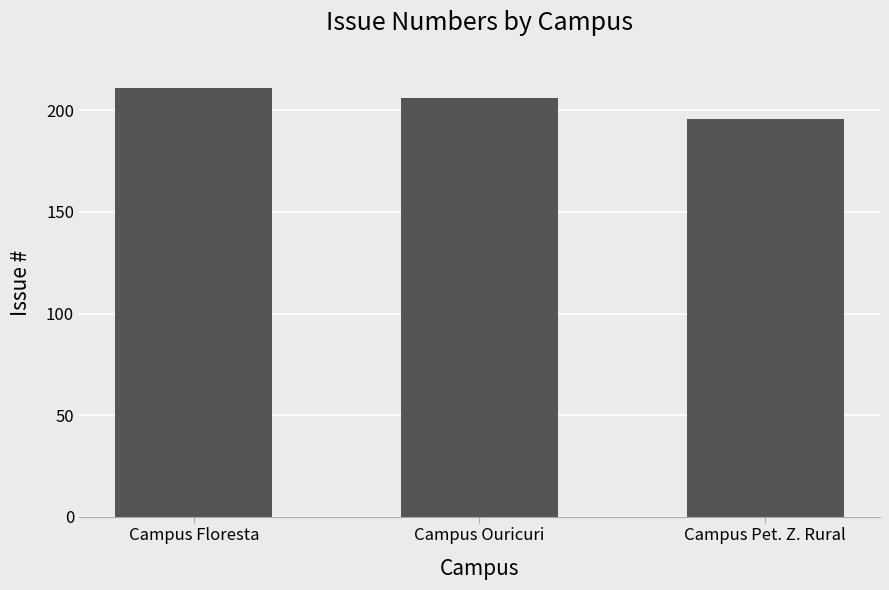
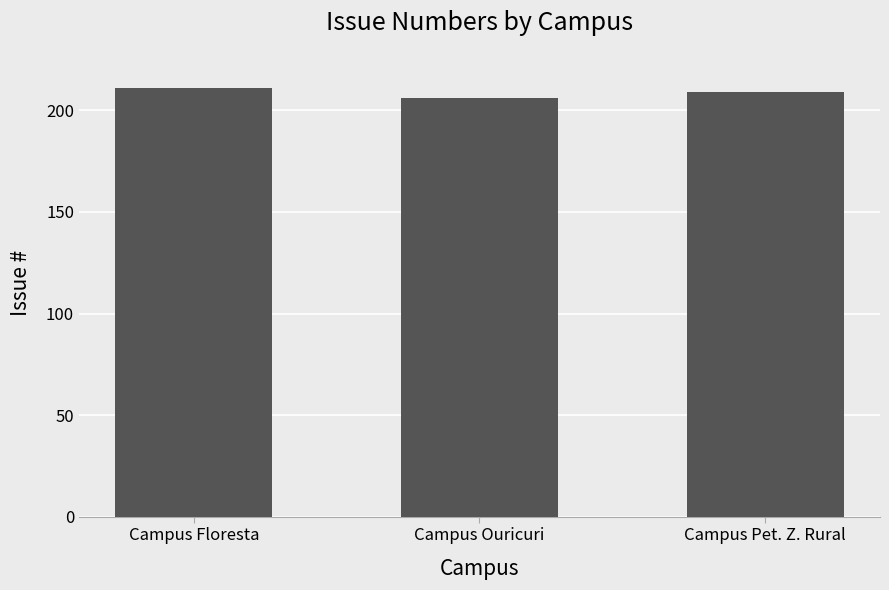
Campus Pet. Z. Rural: 196 -> 209
